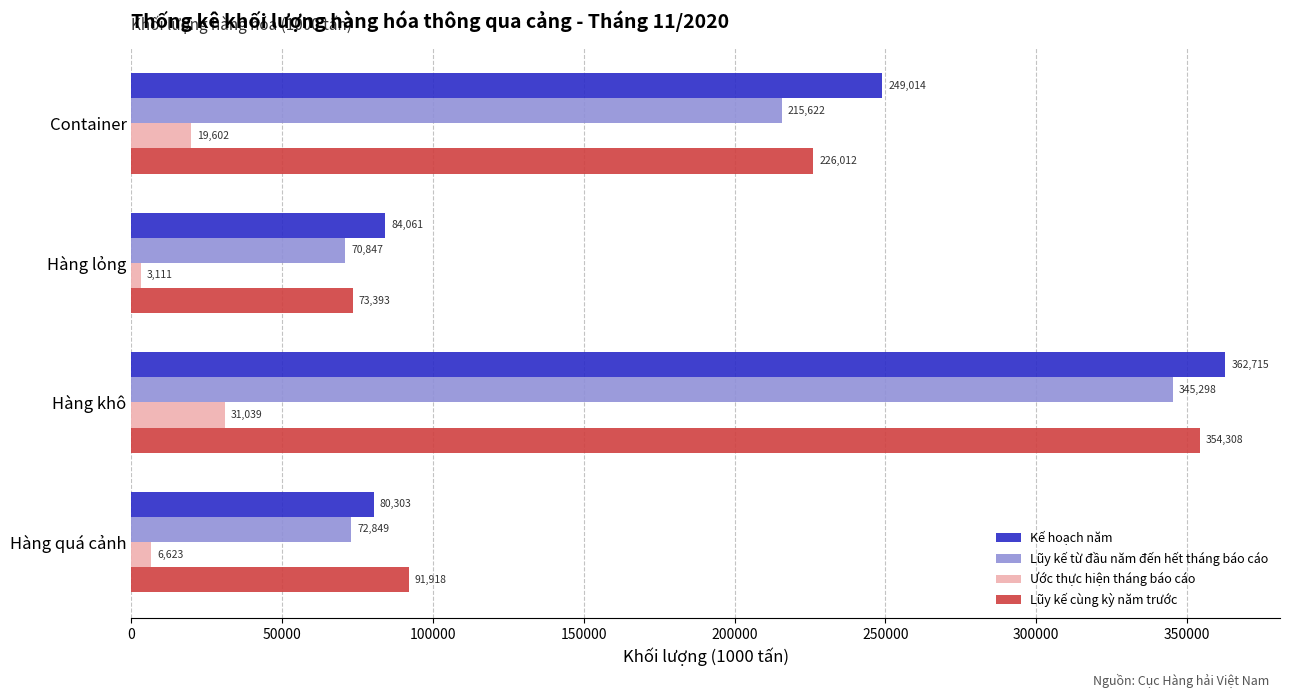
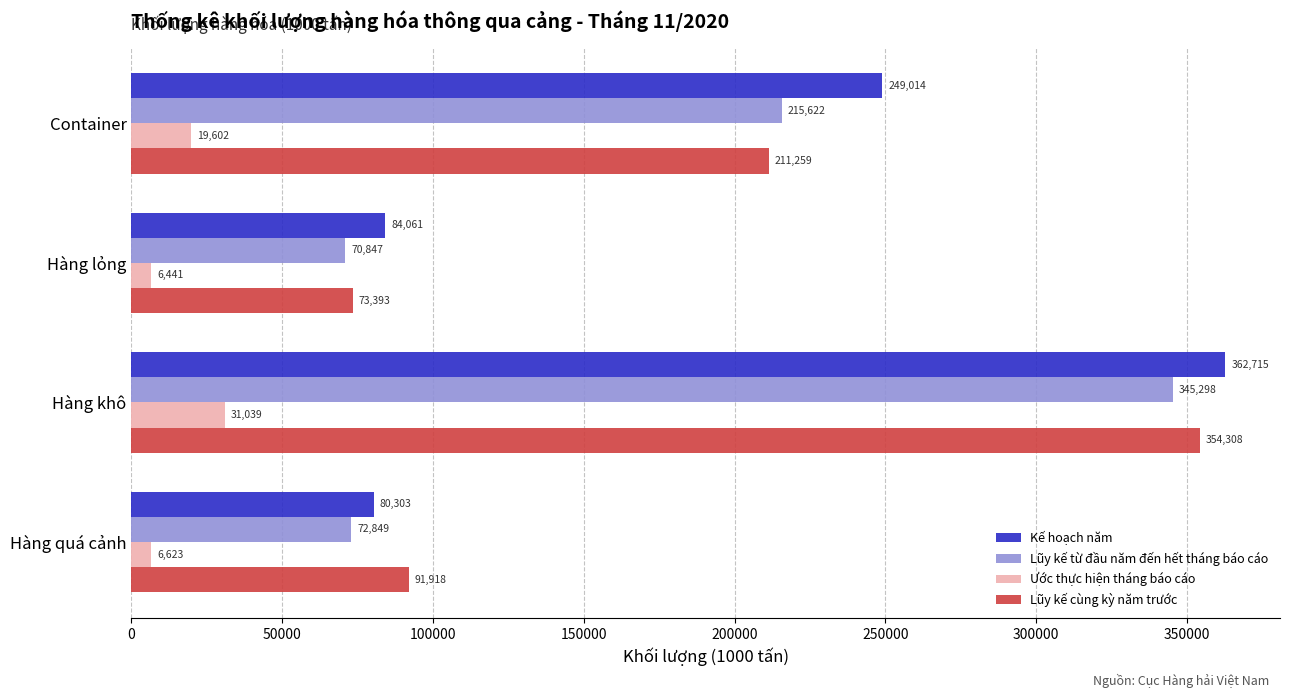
Lũy kế cùng kỳ năm trước, Container: 226,012 -> 211,259
Ước thực hiện tháng báo cáo, Hàng lỏng: 3,111 -> 6,441
